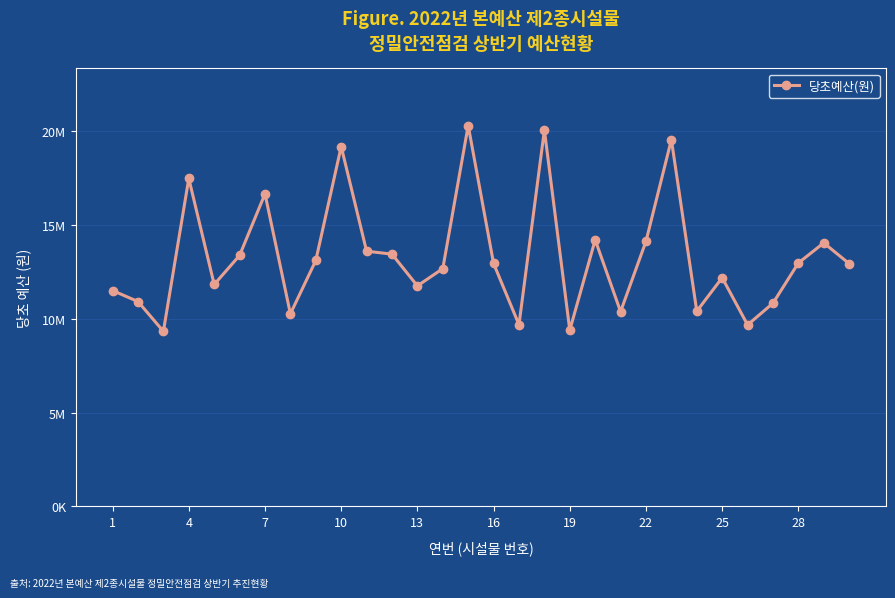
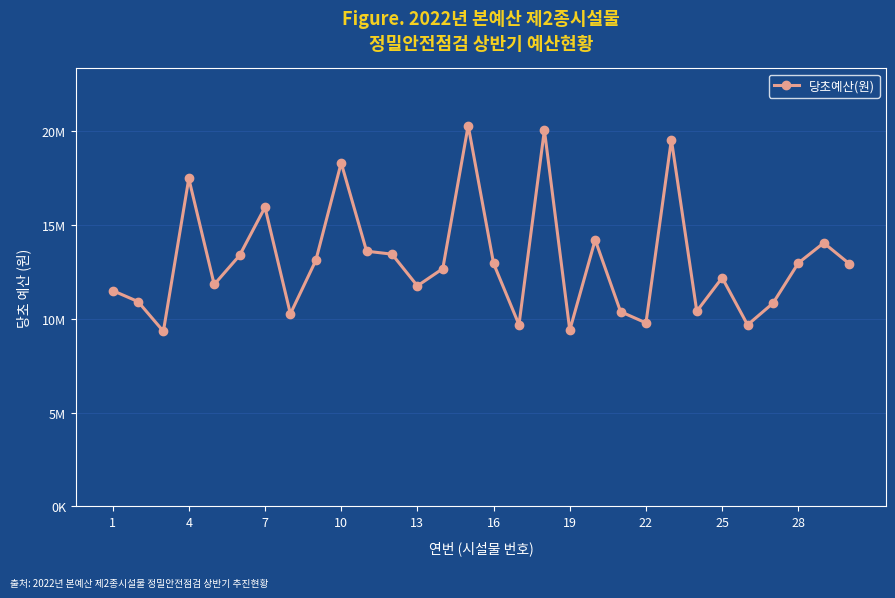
7: 16700000 -> 16000000
10: 19200000 -> 18300000
22: 14100000 -> 9800000
